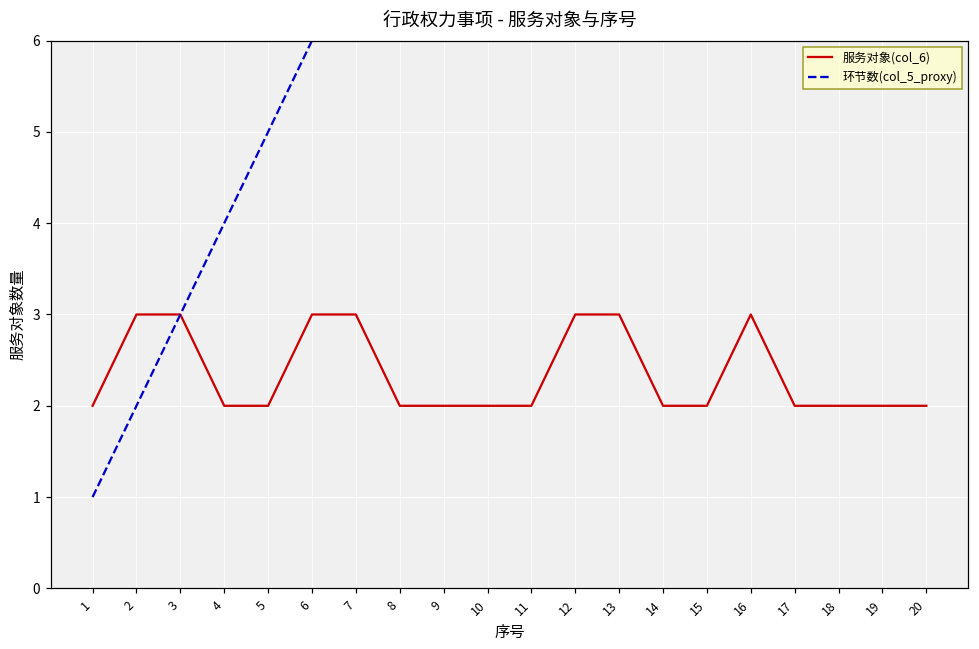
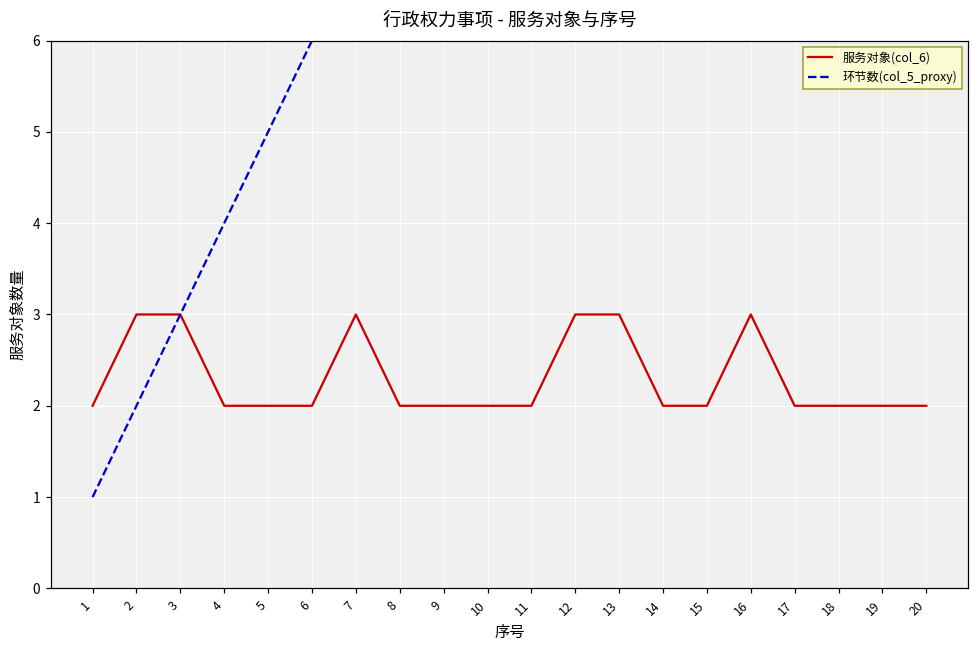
服务对象(col_6), 6: 3 -> 2
